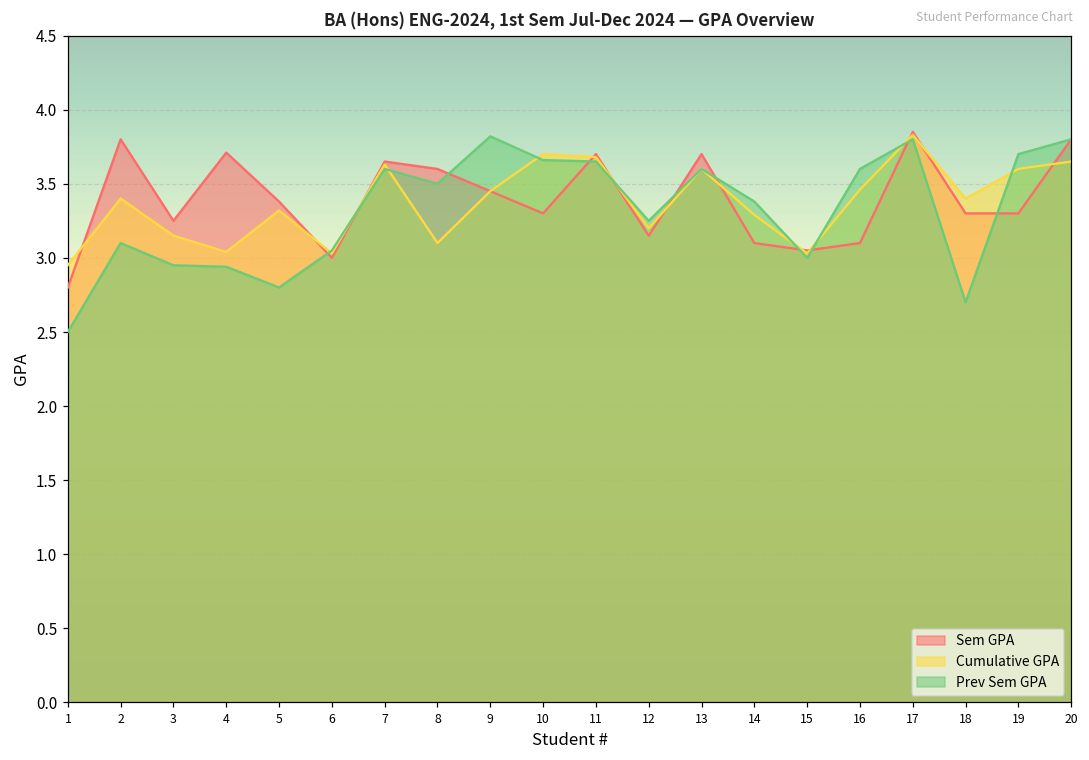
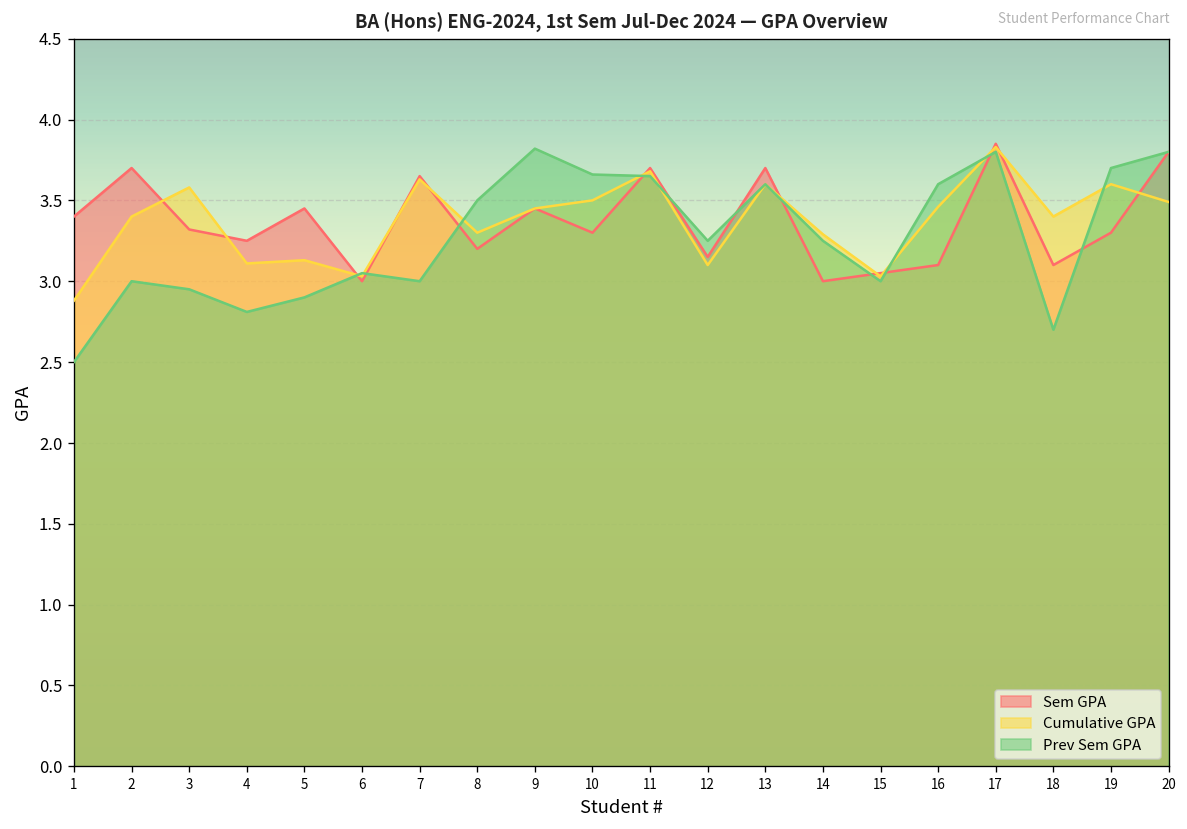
Sem GPA, 1: 2.8 -> 3.4
Cumulative GPA, 1: 2.95 -> 2.88
Sem GPA, 2: 3.8 -> 3.7
Prev Sem GPA, 2: 3.1 -> 3.0
Sem GPA, 3: 3.25 -> 3.32
Cumulative GPA, 3: 3.15 -> 3.58
Sem GPA, 4: 3.71 -> 3.25
Cumulative GPA, 4: 3.04 -> 3.11
Prev Sem GPA, 4: 2.94 -> 2.81
Sem GPA, 5: 3.38 -> 3.45
Cumulative GPA, 5: 3.32 -> 3.13
Prev Sem GPA, 5: 2.8 -> 2.9
Prev Sem GPA, 7: 3.6 -> 3.0
Sem GPA, 8: 3.6 -> 3.2
Cumulative GPA, 8: 3.1 -> 3.3
Cumulative GPA, 10: 3.7 -> 3.5
Cumulative GPA, 12: 3.2 -> 3.1
Sem GPA, 14: 3.1 -> 3.0
Prev Sem GPA, 14: 3.38 -> 3.25
Sem GPA, 18: 3.3 -> 3.1
Cumulative GPA, 20: 3.65 -> 3.49
